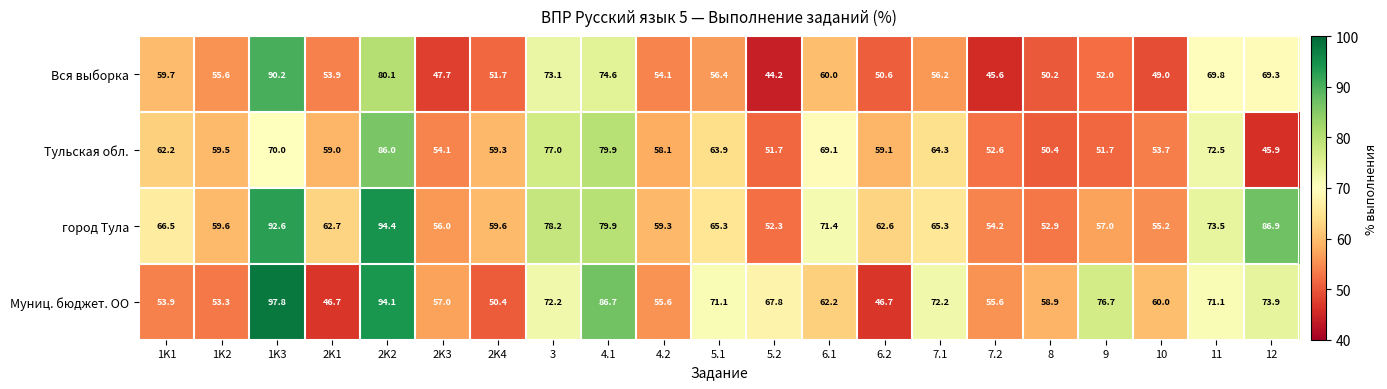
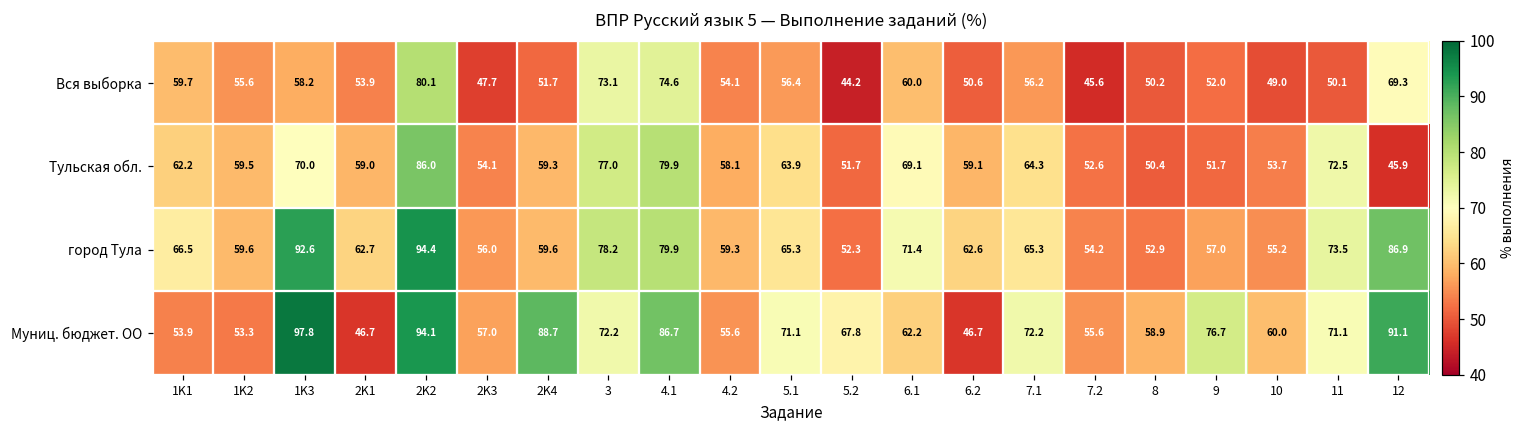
Вся выборка, 1K3: 90.2 -> 58.2
Вся выборка, 11: 69.8 -> 50.1
Муниц. бюджет. ОО, 2K4: 50.4 -> 88.7
Муниц. бюджет. ОО, 12: 73.9 -> 91.1
